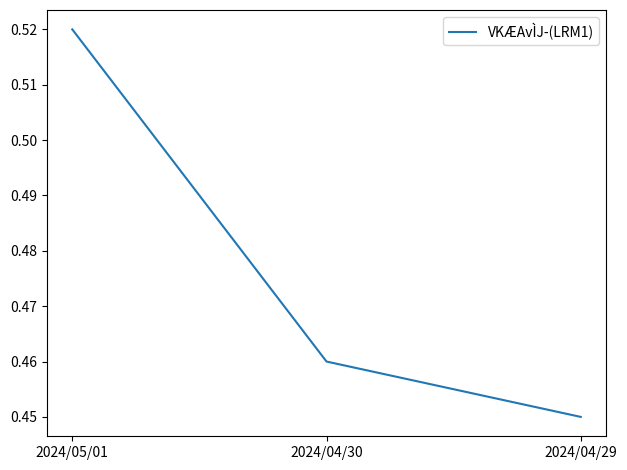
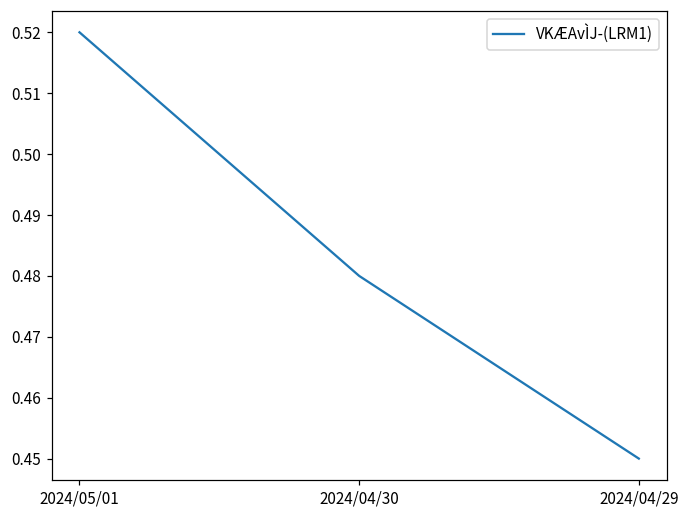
2024/04/30: 0.46 -> 0.48
